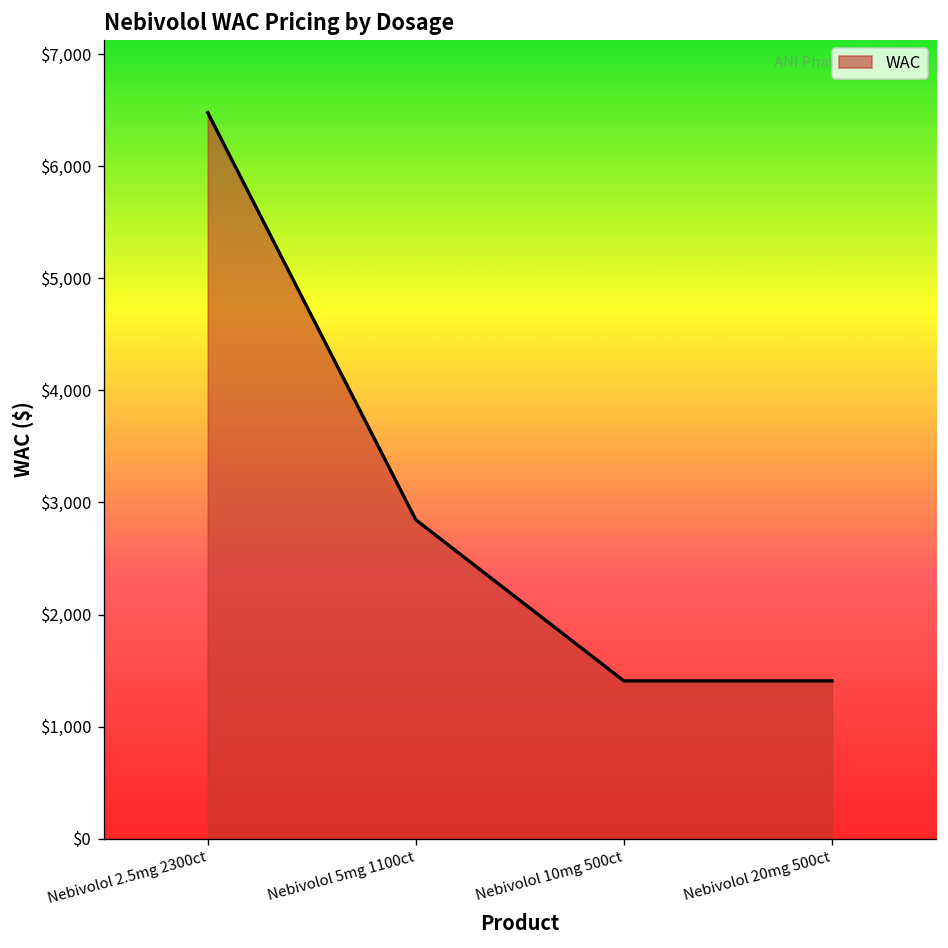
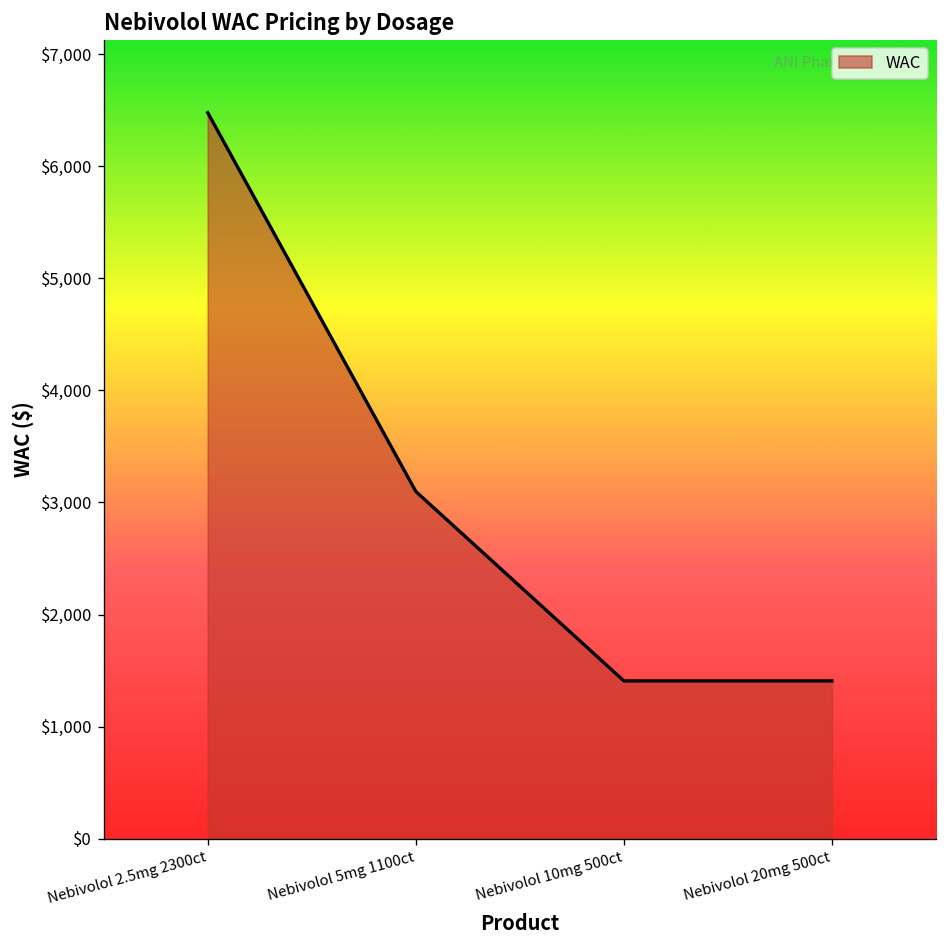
Nebivolol 5mg 1100ct: $2,800 -> $3,100
